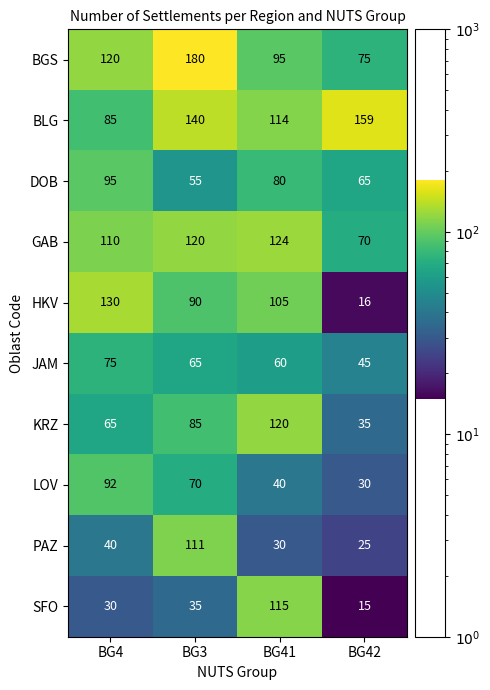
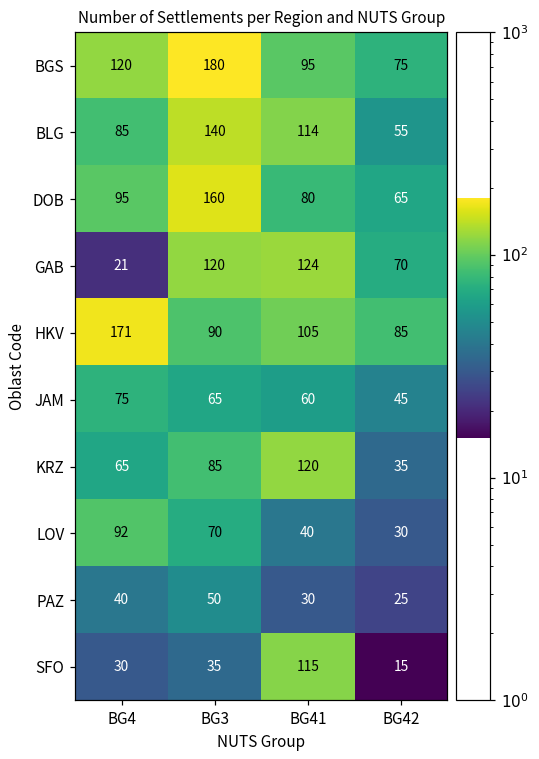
BLG, BG42: 159 -> 55
DOB, BG3: 55 -> 160
GAB, BG4: 110 -> 21
HKV, BG4: 130 -> 171
HKV, BG42: 16 -> 85
PAZ, BG3: 111 -> 50
